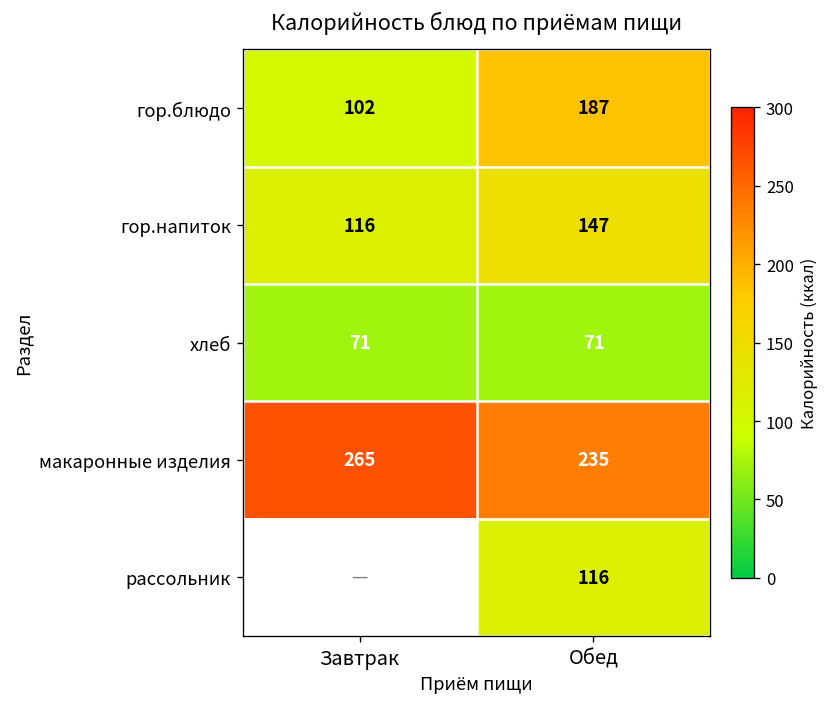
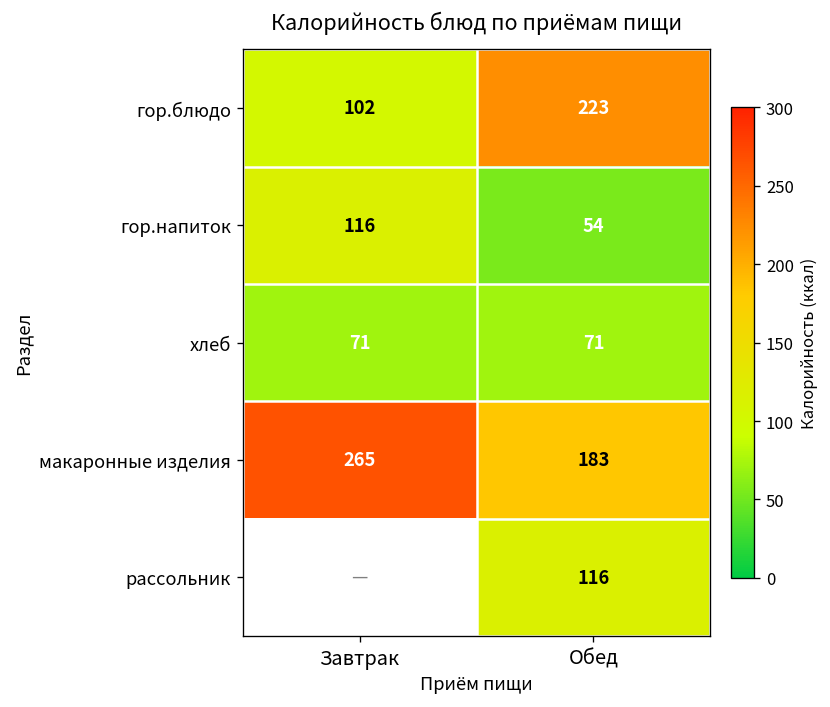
гор.блюдо, Обед: 187 -> 223
гор.напиток, Обед: 147 -> 54
макаронные изделия, Обед: 235 -> 183
